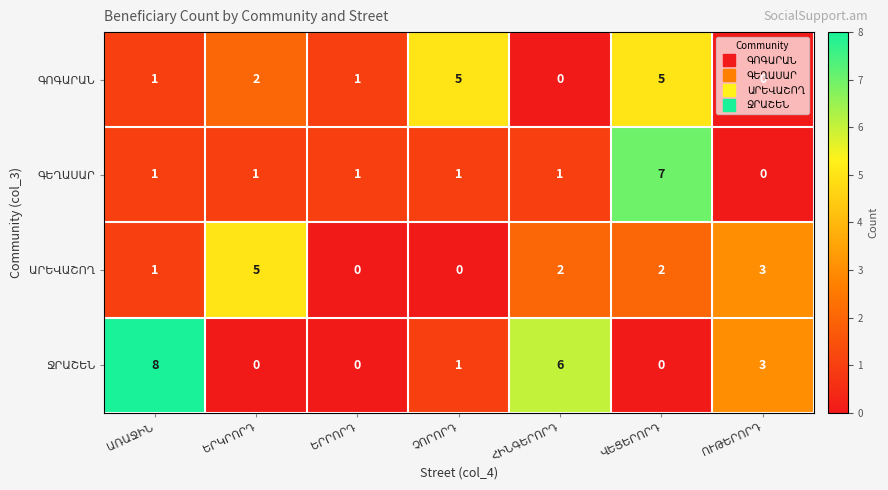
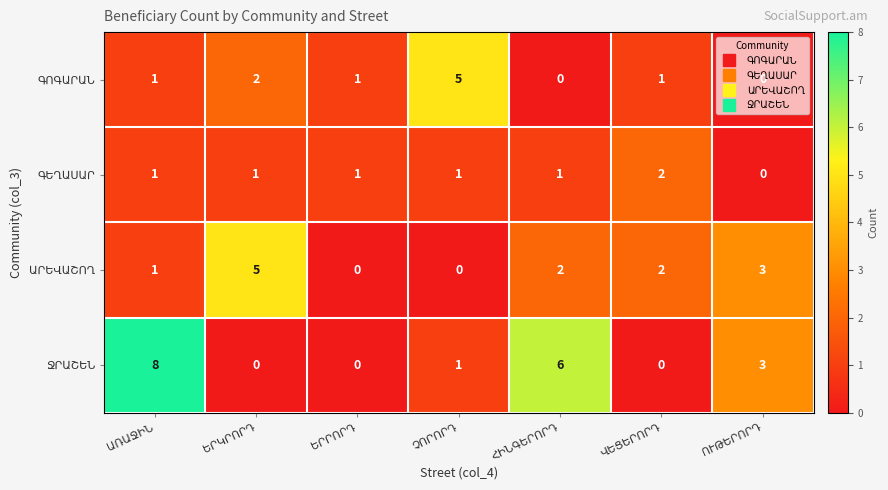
ԳՈԳԱՐԱՆ, ՎԵՑԵՐՈՐԴ: 5 -> 1
ԳԵՂԱՍԱՐ, ՎԵՑԵՐՈՐԴ: 7 -> 2
